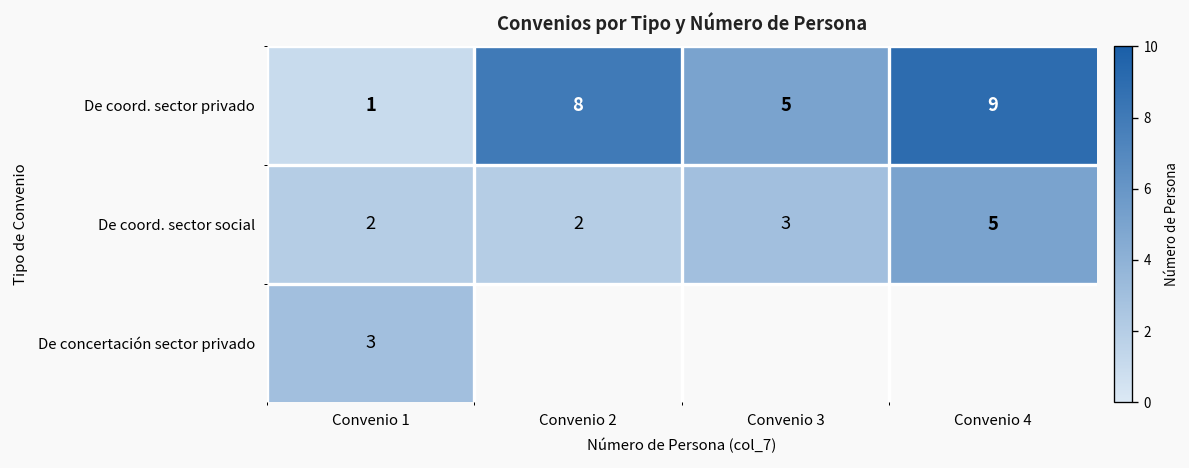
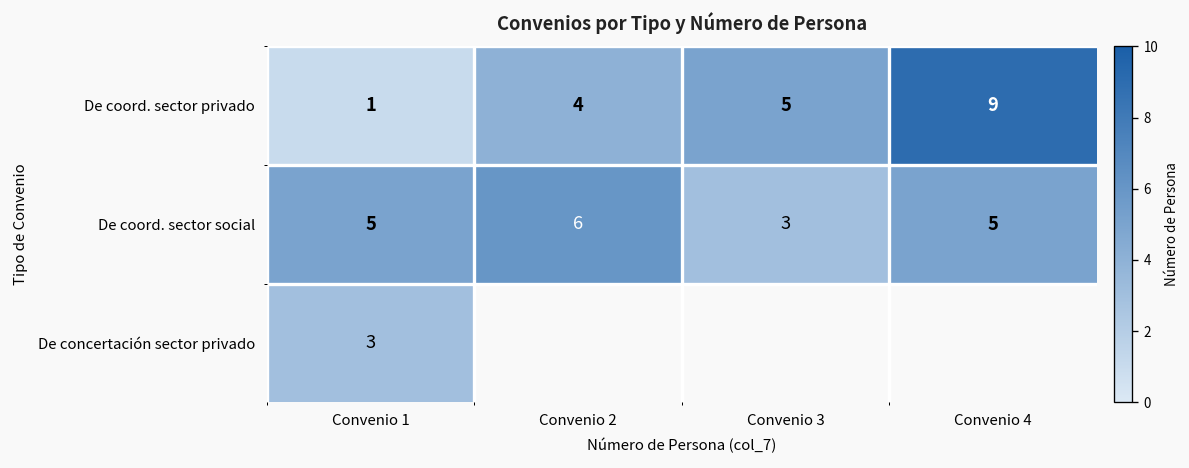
De coord. sector privado, Convenio 2: 8 -> 4
De coord. sector social, Convenio 1: 2 -> 5
De coord. sector social, Convenio 2: 2 -> 6
